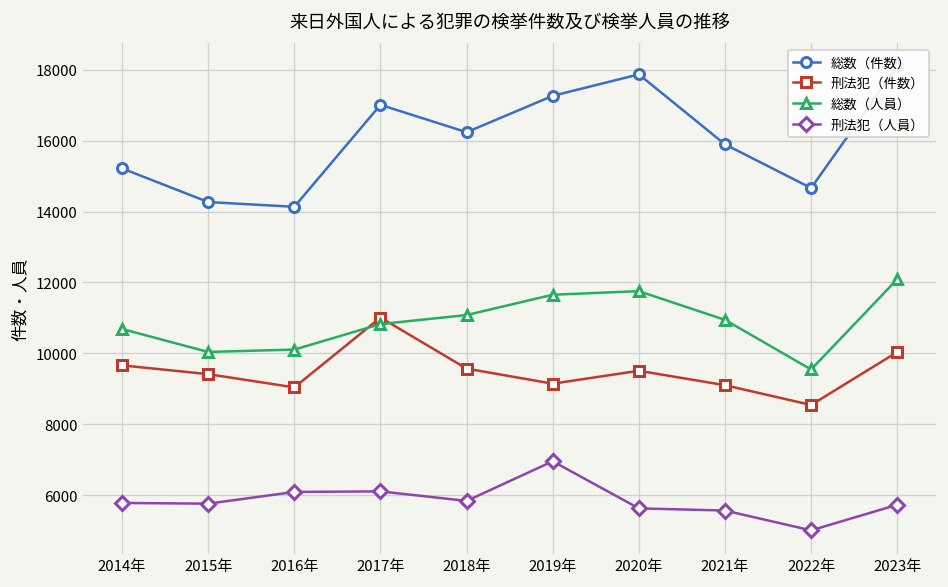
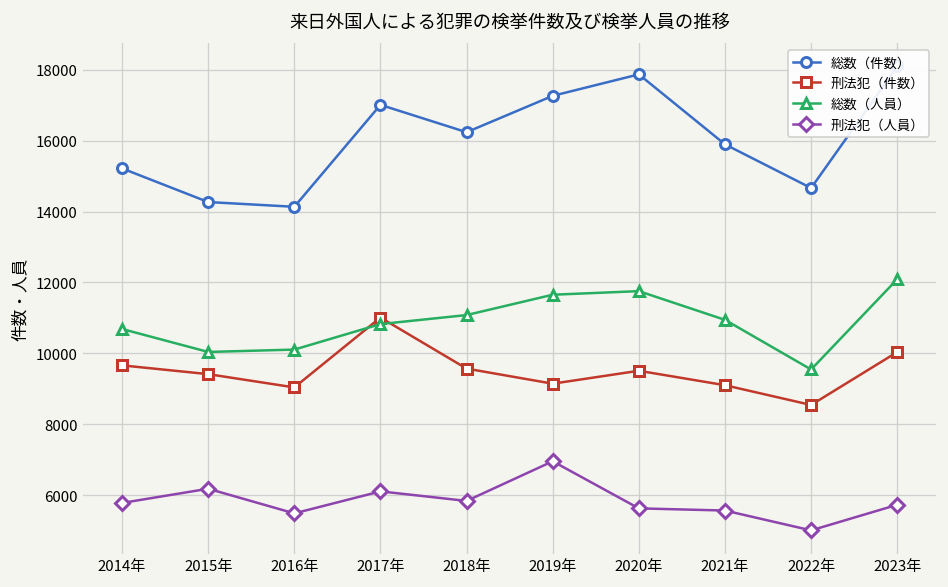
刑法犯（人員）, 2015年: 5800 -> 6200
刑法犯（人員）, 2016年: 6100 -> 5500
